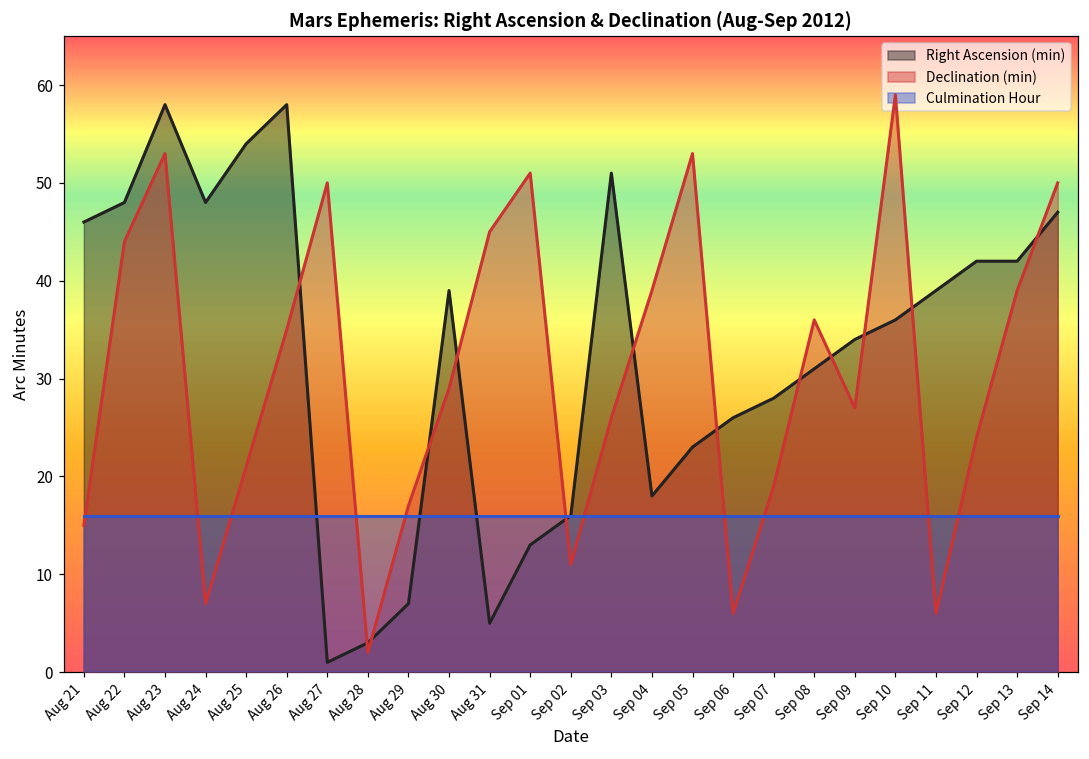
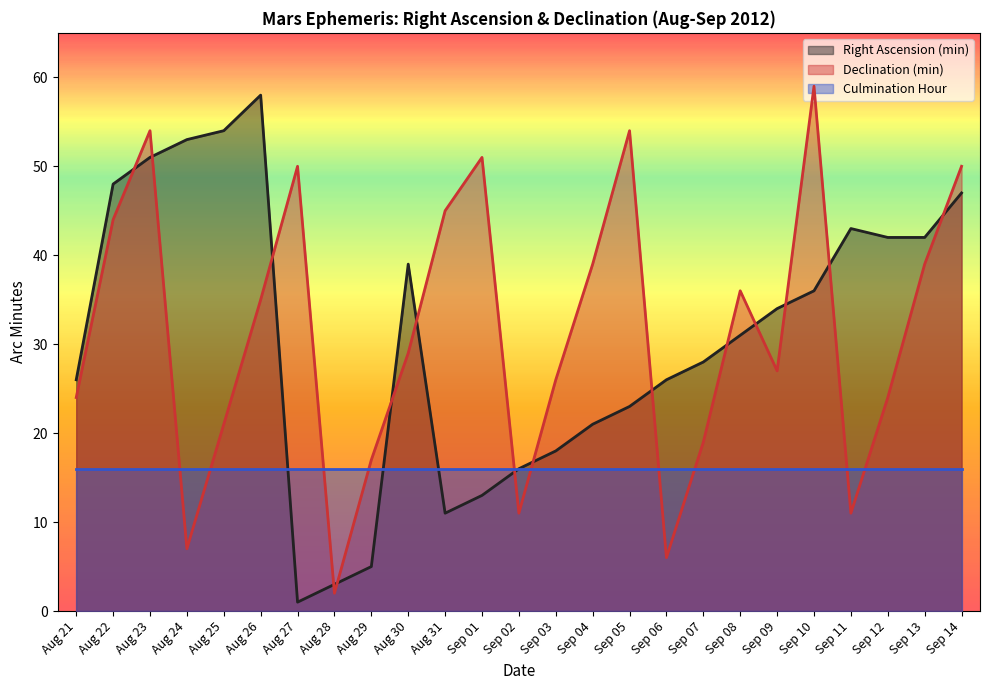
Right Ascension (min), Aug 21: 46 -> 26
Declination (min), Aug 21: 15 -> 24
Right Ascension (min), Aug 23: 58 -> 51
Declination (min), Aug 23: 53 -> 54
Right Ascension (min), Aug 24: 48 -> 53
Right Ascension (min), Aug 29: 7 -> 5
Right Ascension (min), Aug 31: 5 -> 11
Right Ascension (min), Sep 03: 51 -> 18
Right Ascension (min), Sep 04: 18 -> 21
Declination (min), Sep 05: 53 -> 54
Right Ascension (min), Sep 11: 39 -> 43
Declination (min), Sep 11: 6 -> 11
